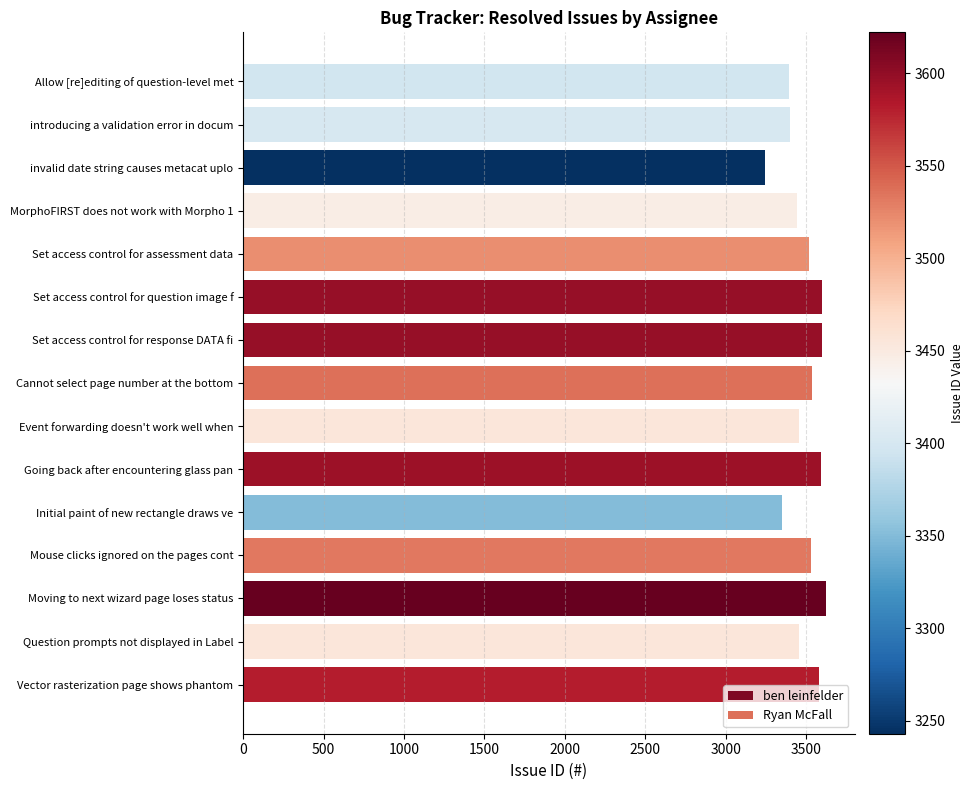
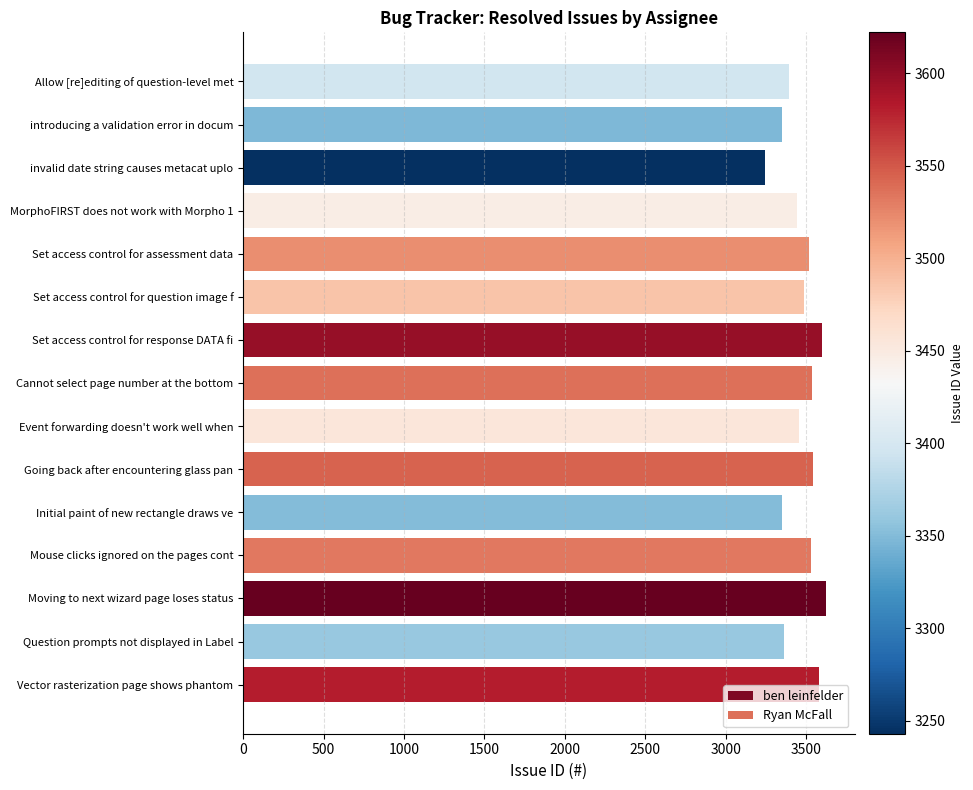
introducing a validation error in docum: 3400 -> 3350
Set access control for question image f: 3600 -> 3490
Going back after encountering glass pan: 3600 -> 3540
Question prompts not displayed in Label: 3460 -> 3360
